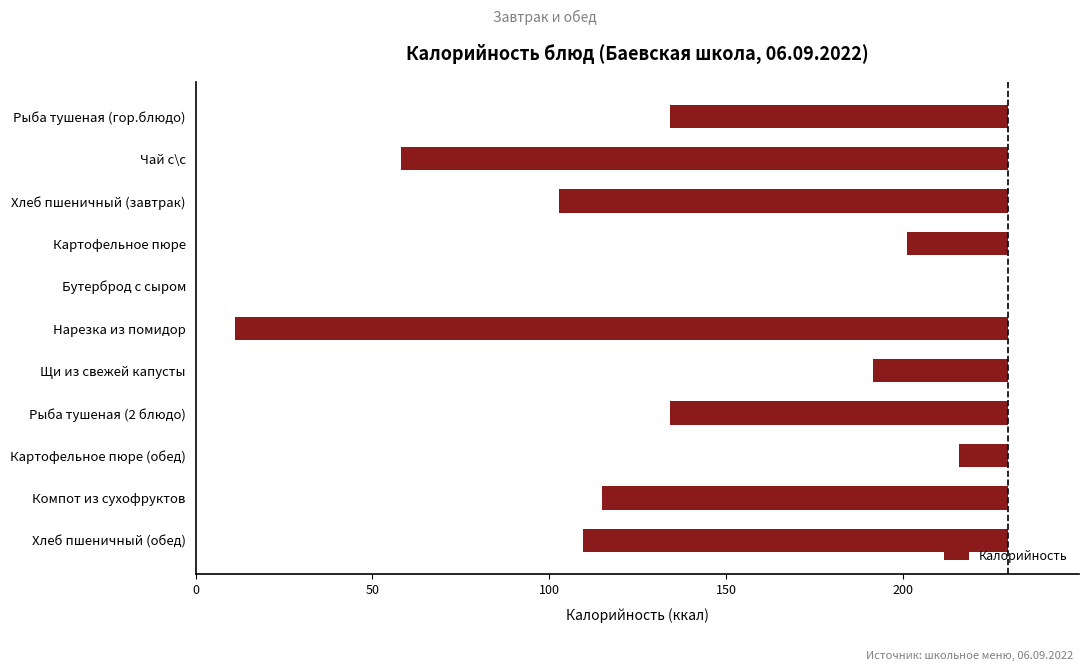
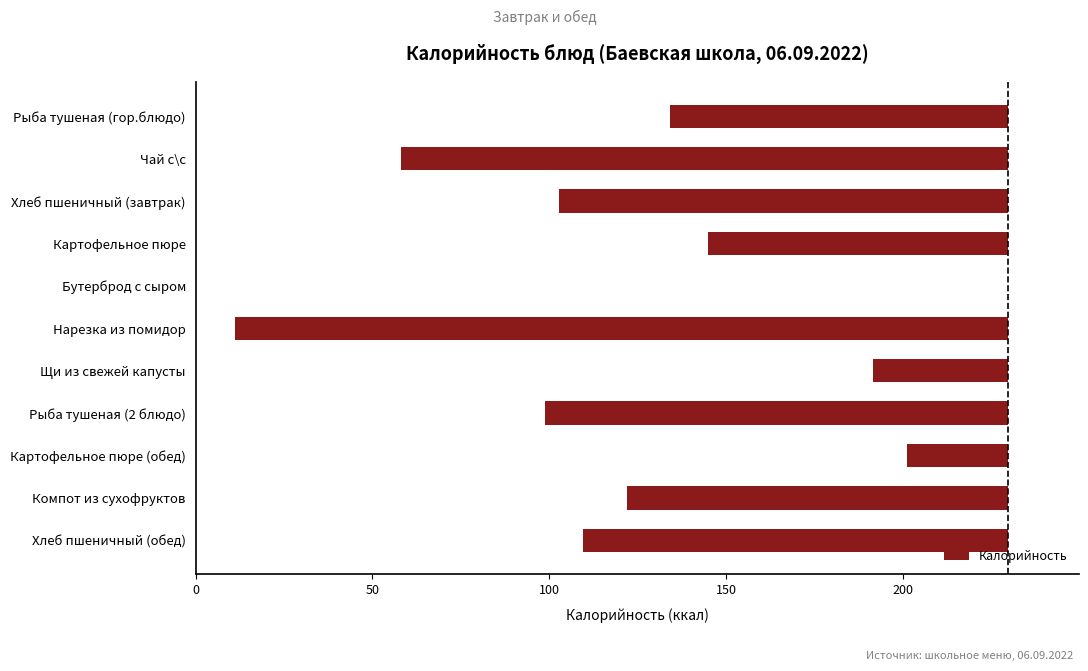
Картофельное пюре: 201 -> 145
Рыба тушеная (2 блюдо): 134 -> 99
Картофельное пюре (обед): 216 -> 201
Компот из сухофруктов: 115 -> 122
